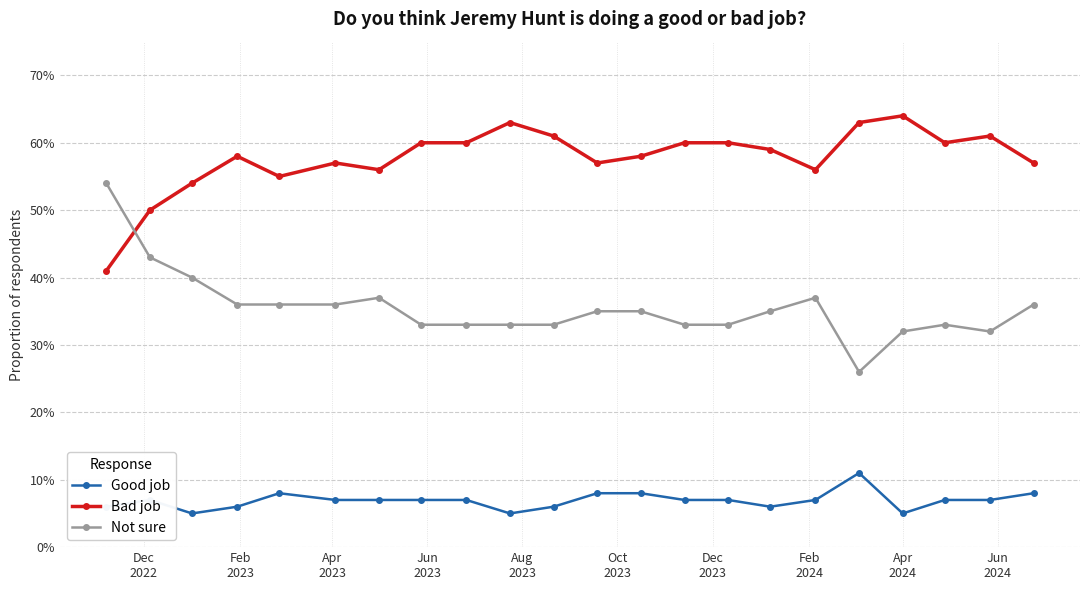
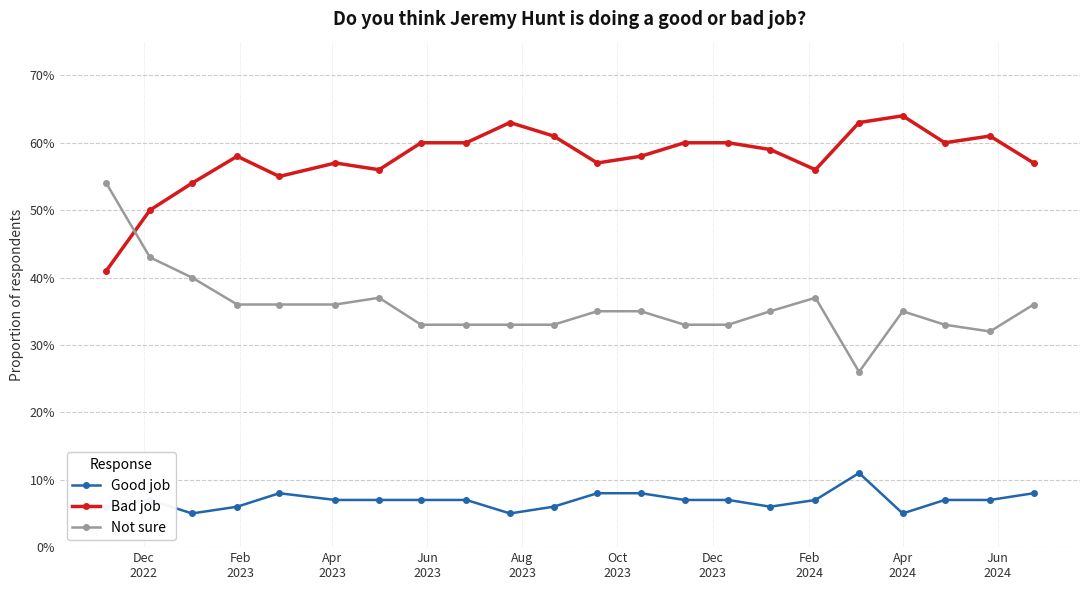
Not sure, Apr 2024: 32% -> 35%
